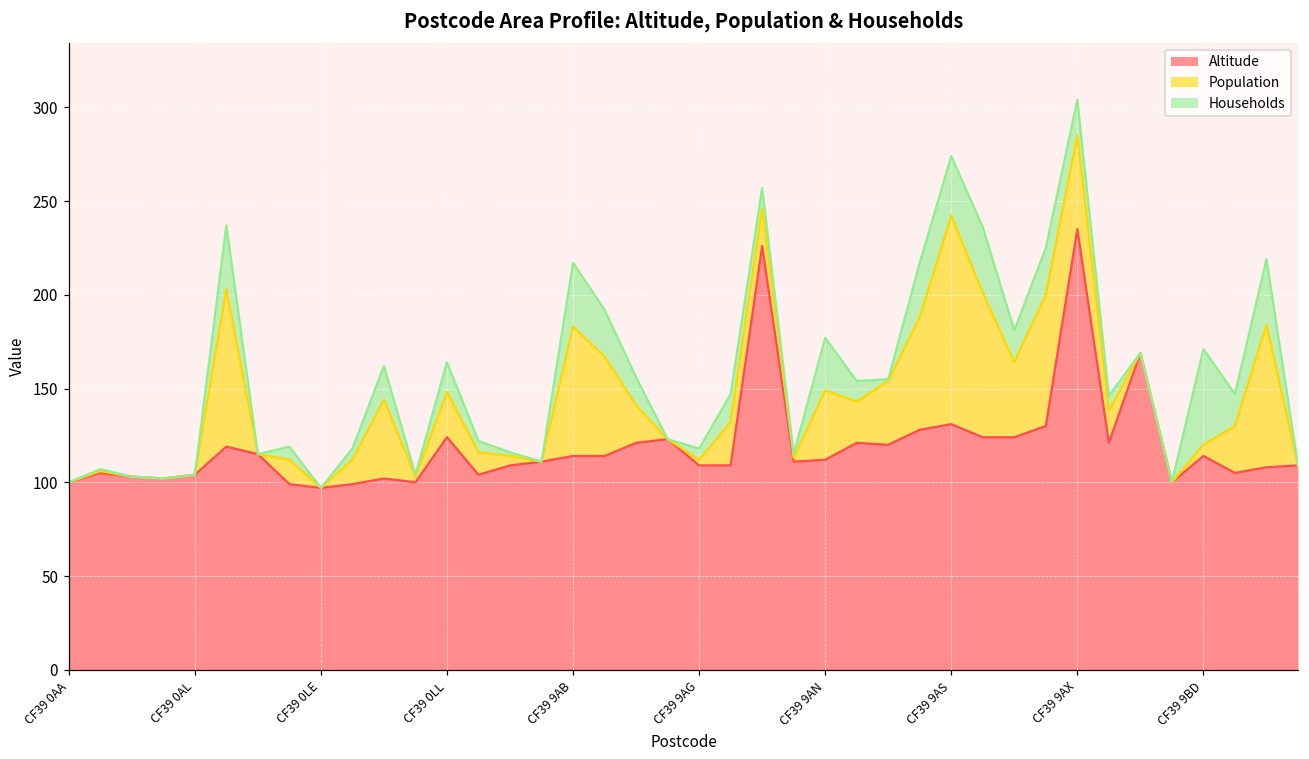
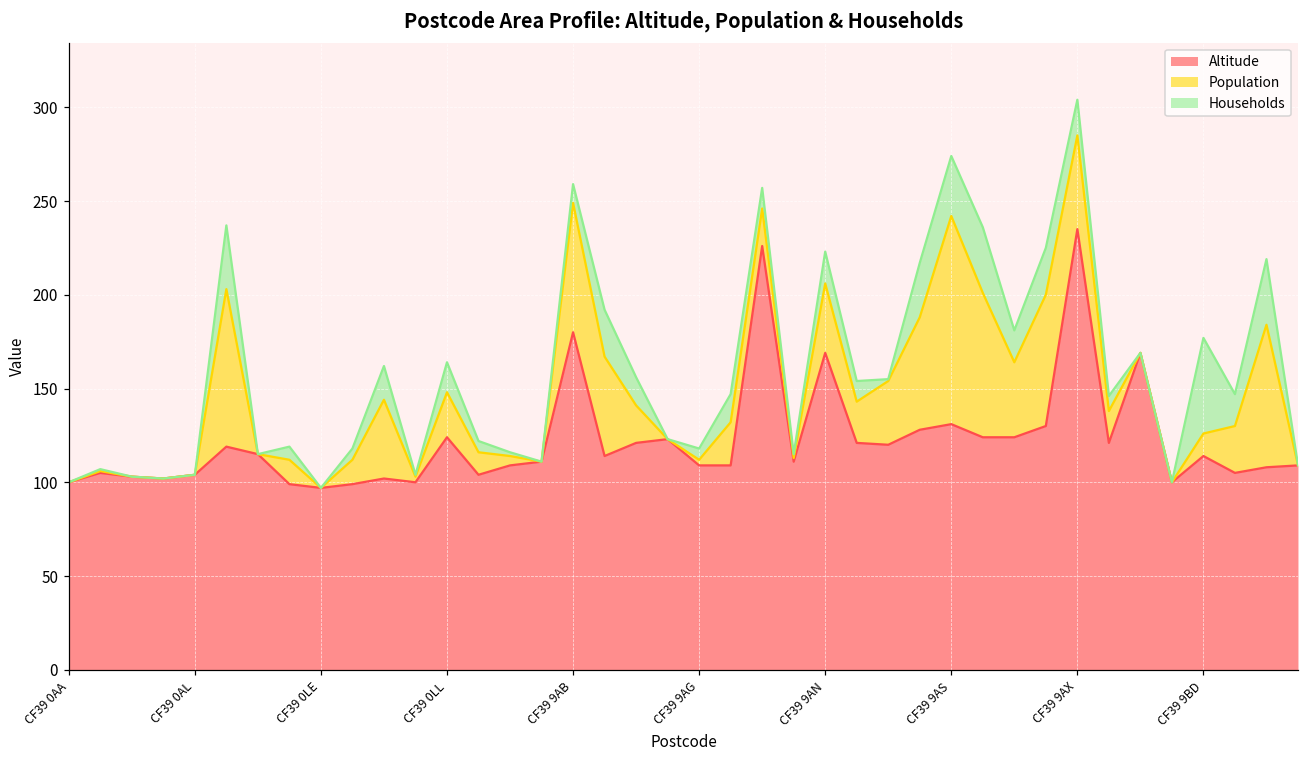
Altitude, CF39 9AB: 114 -> 180
Households, CF39 9AB: 34 -> 10
Altitude, CF39 9AN: 112 -> 169
Households, CF39 9AN: 28 -> 17
Population, CF39 9BD: 6 -> 12
